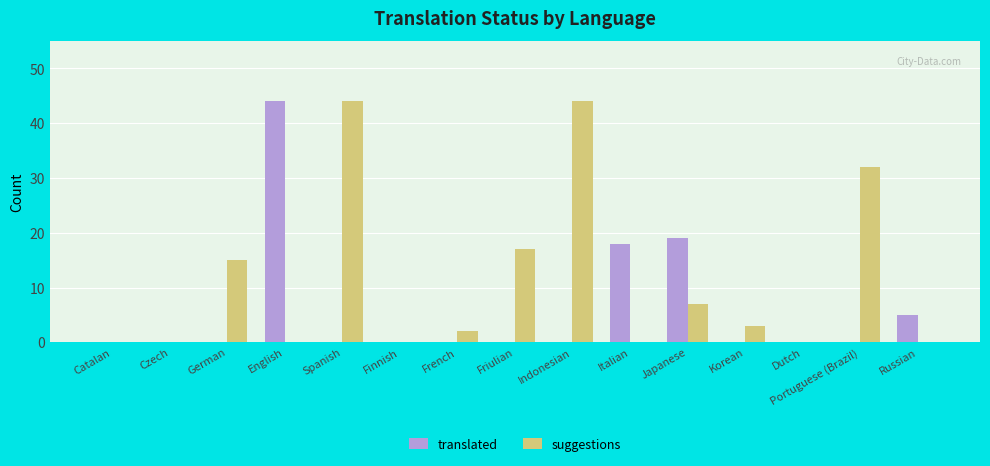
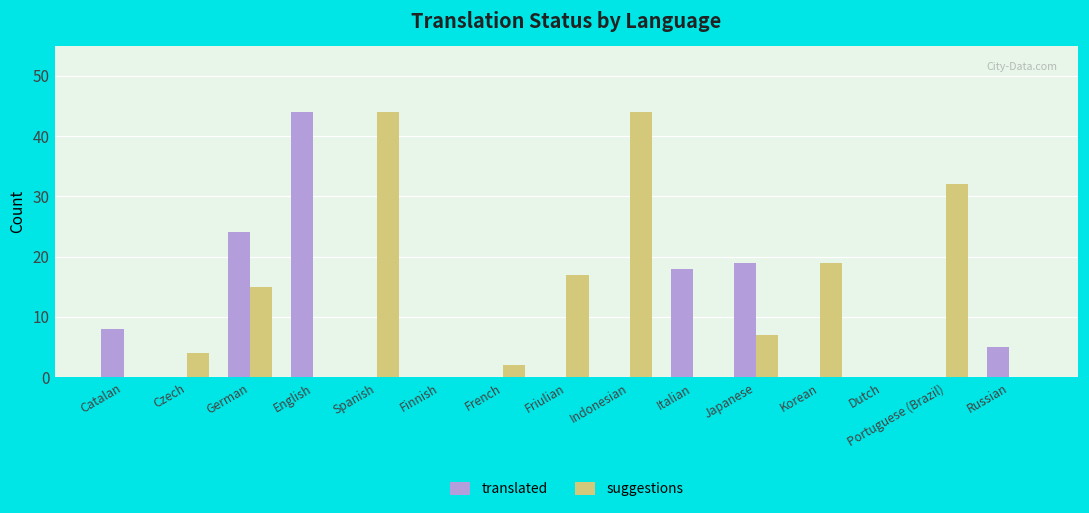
translated, Catalan: 0 -> 8
suggestions, Czech: 0 -> 4
translated, German: 0 -> 24
suggestions, Korean: 3 -> 19
